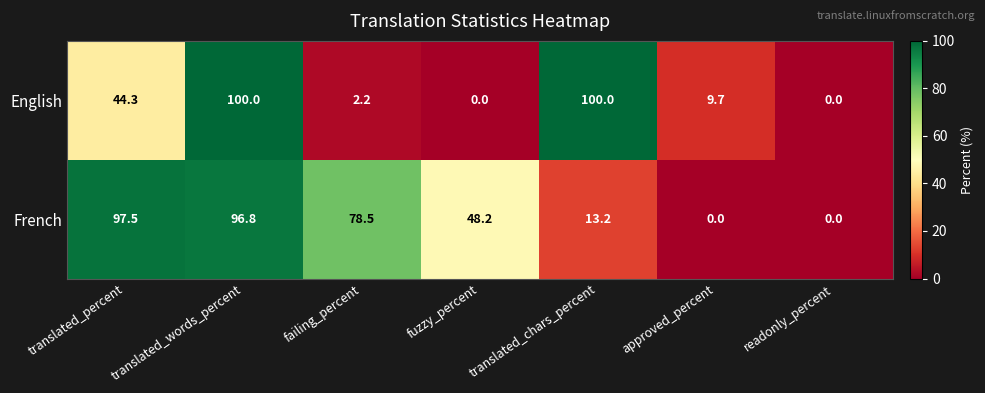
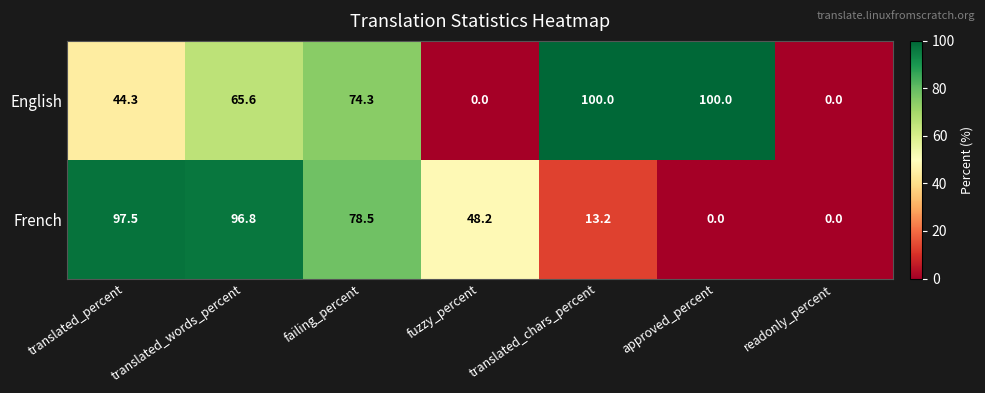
English, translated_words_percent: 100.0 -> 65.6
English, failing_percent: 2.2 -> 74.3
English, approved_percent: 9.7 -> 100.0
